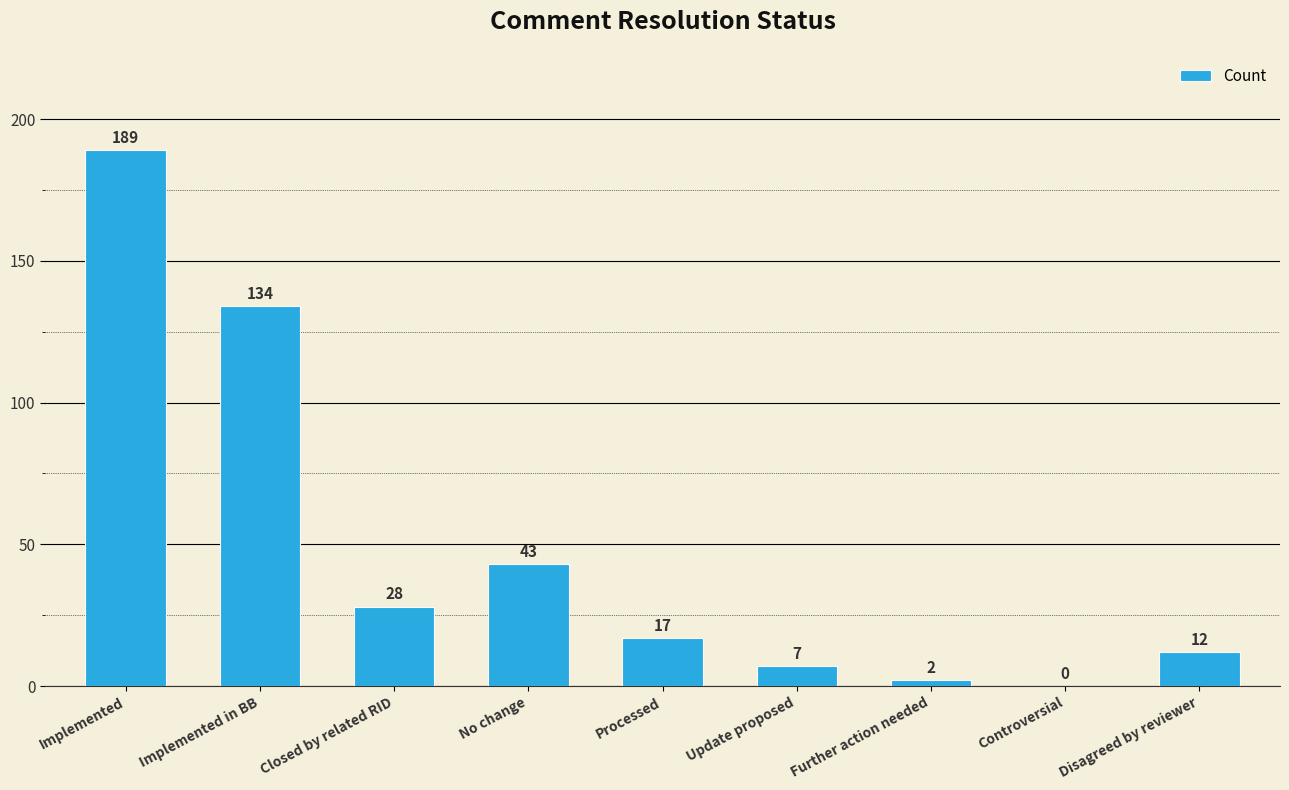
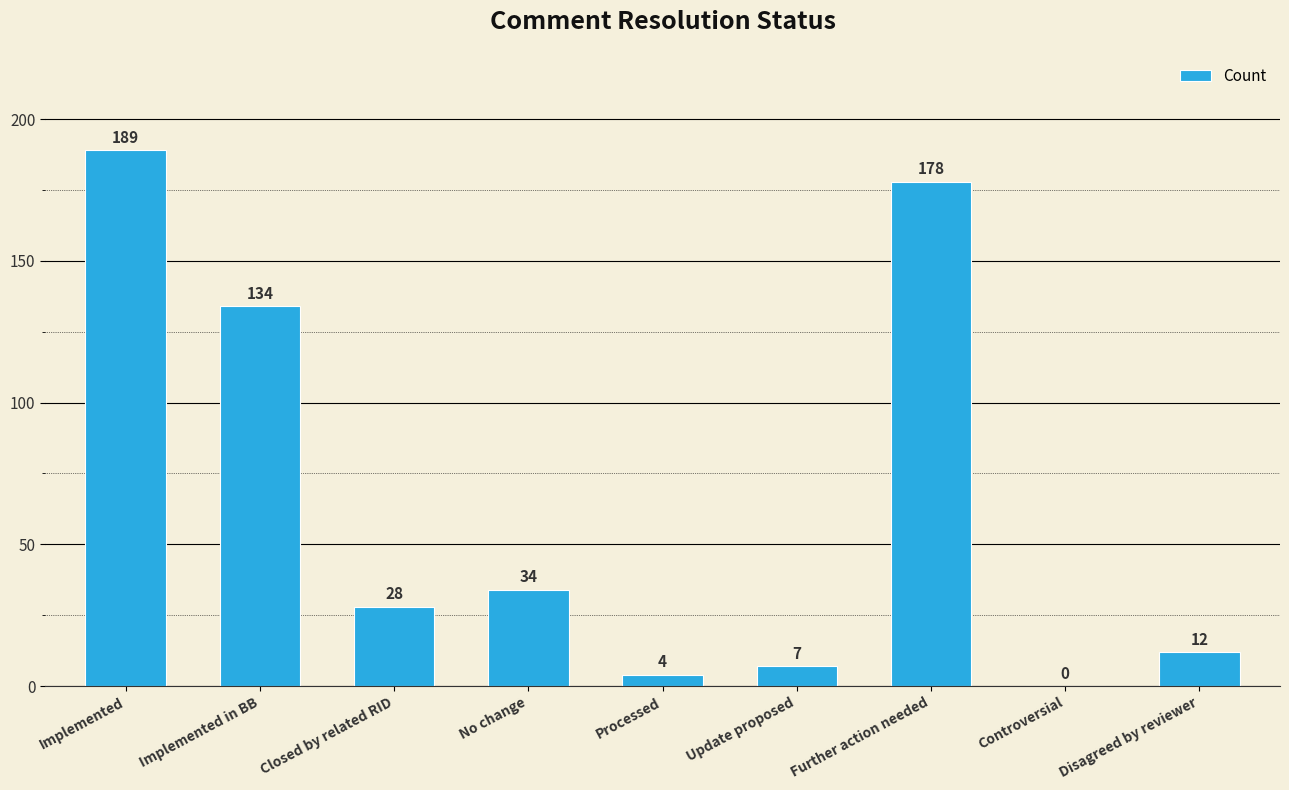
No change: 43 -> 34
Processed: 17 -> 4
Further action needed: 2 -> 178
